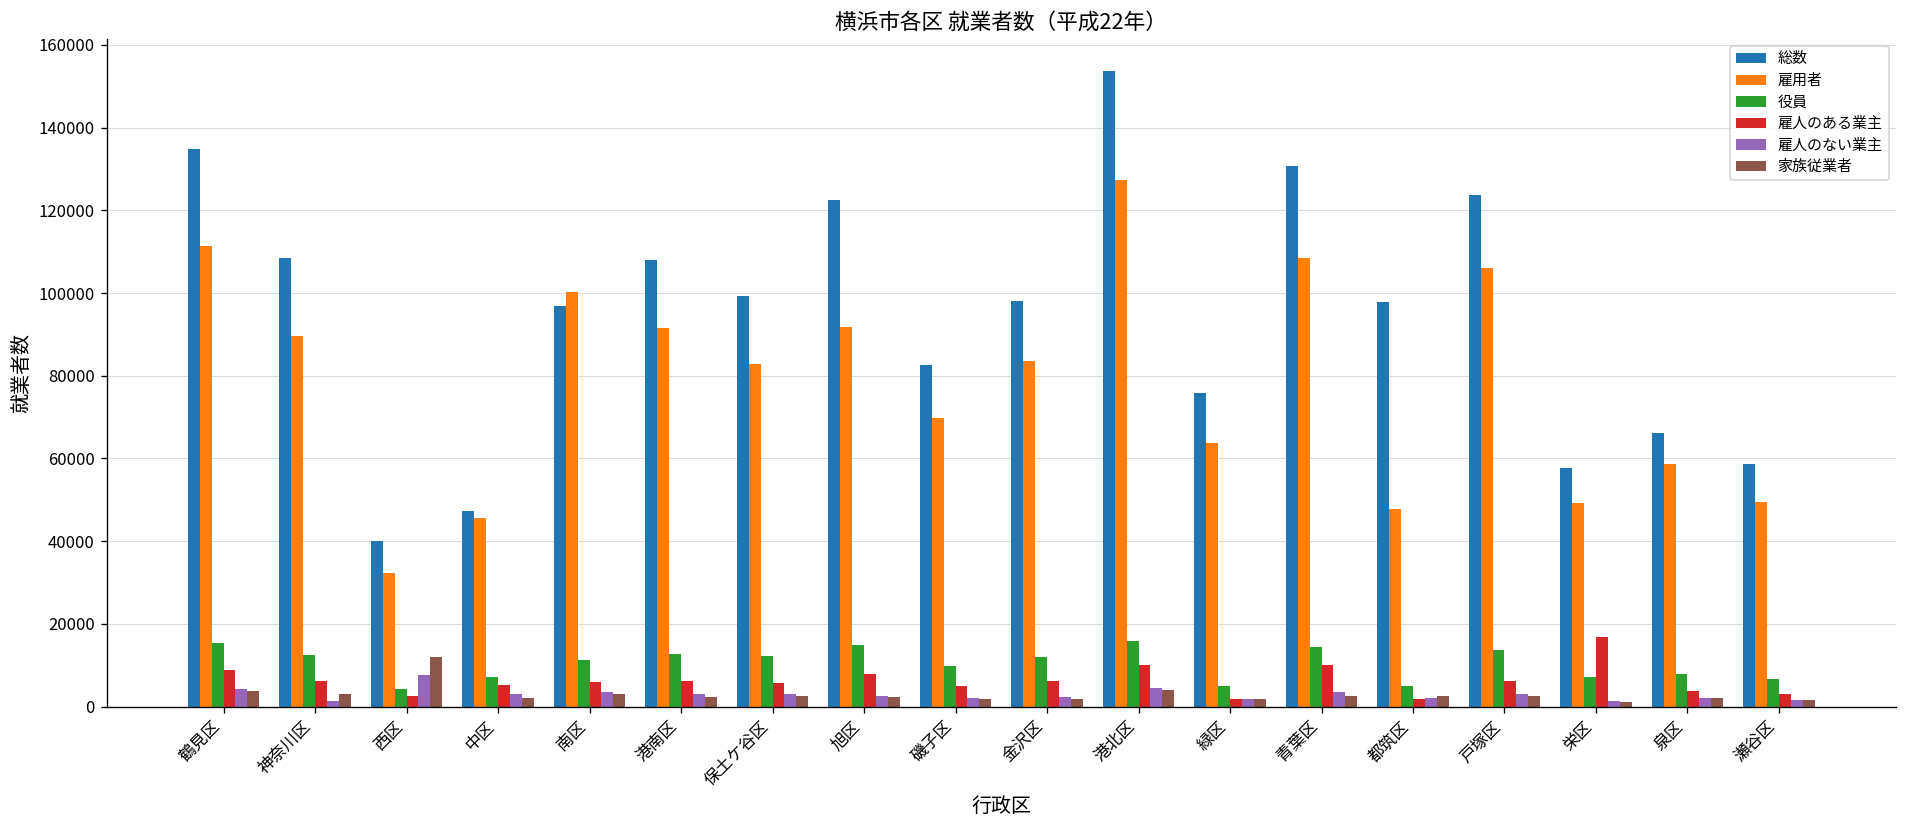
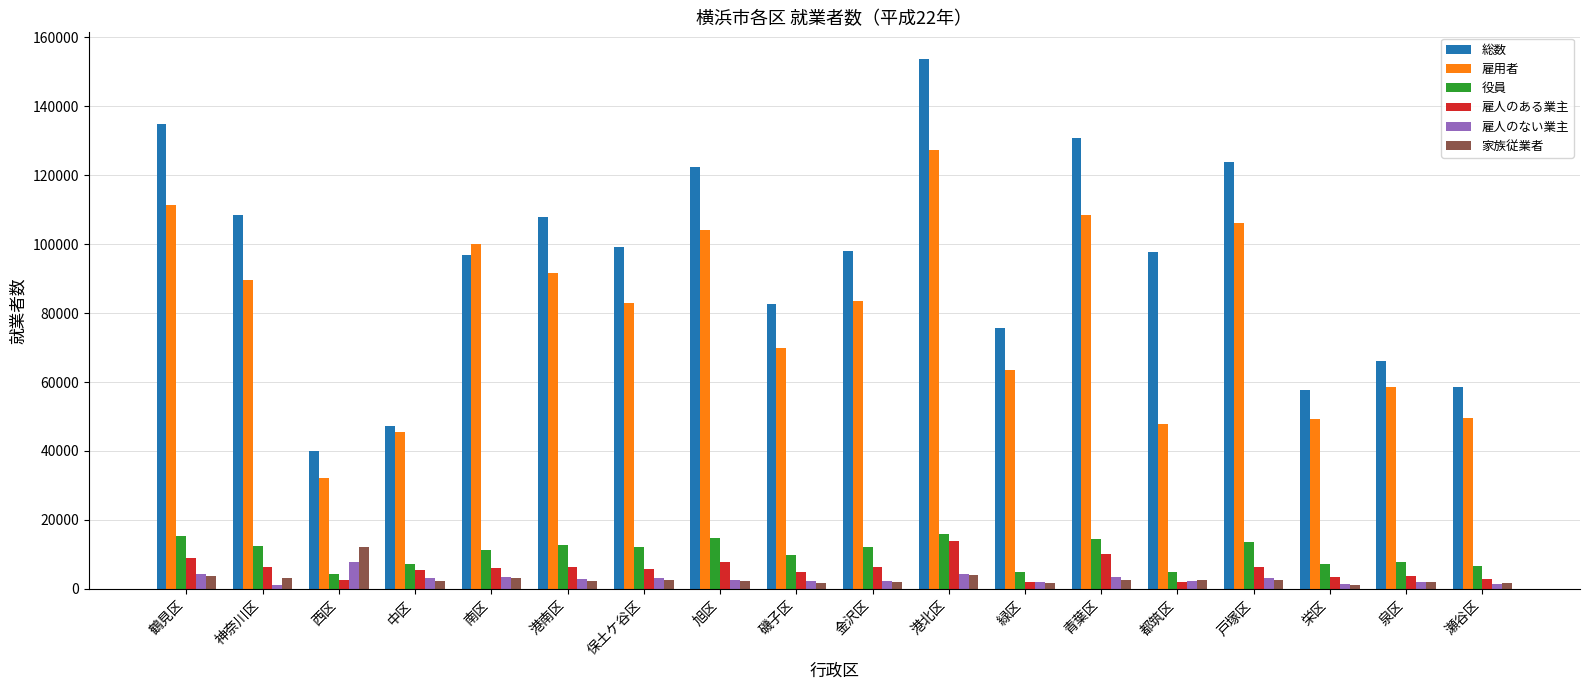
雇用者, 旭区: 92000 -> 104000
雇人のある業主, 港北区: 10000 -> 14000
雇人のある業主, 栄区: 17000 -> 3000
